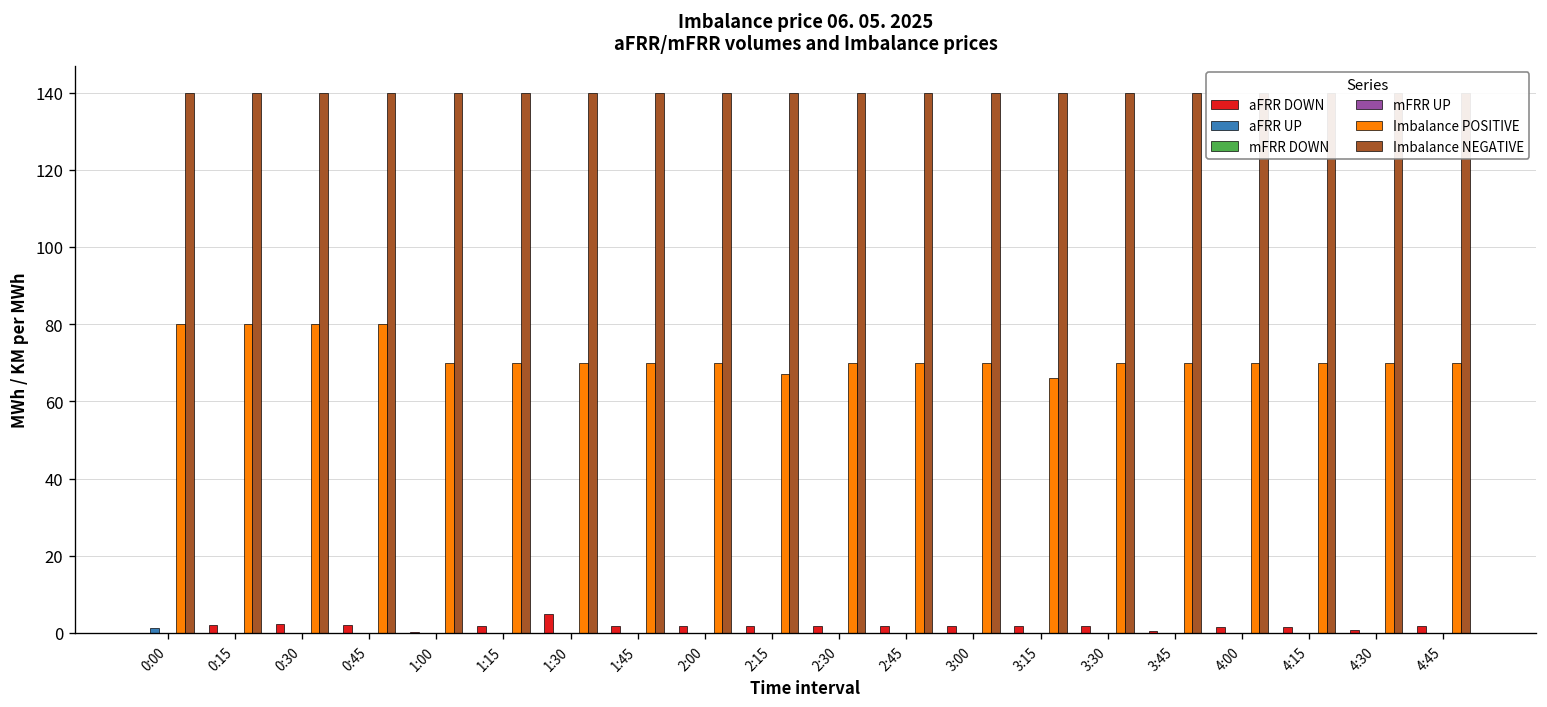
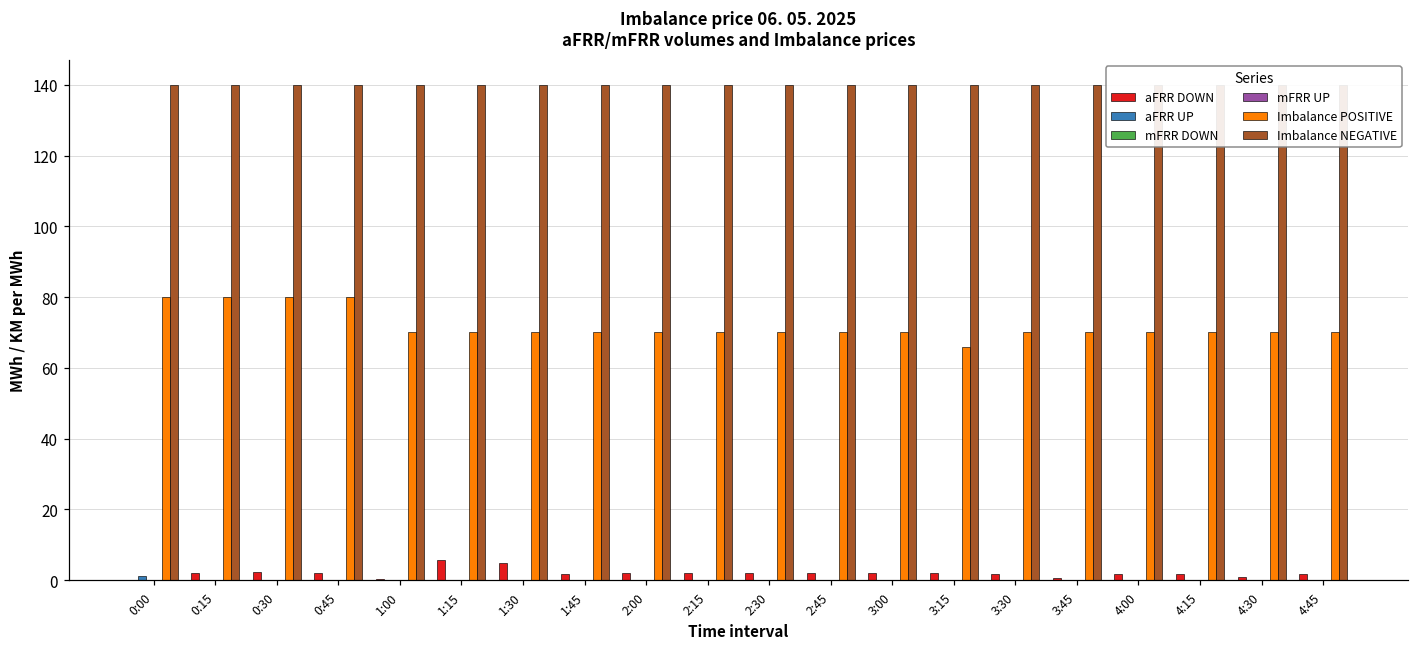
aFRR DOWN, 1:15: 2 -> 6
Imbalance POSITIVE, 2:15: 67 -> 70
